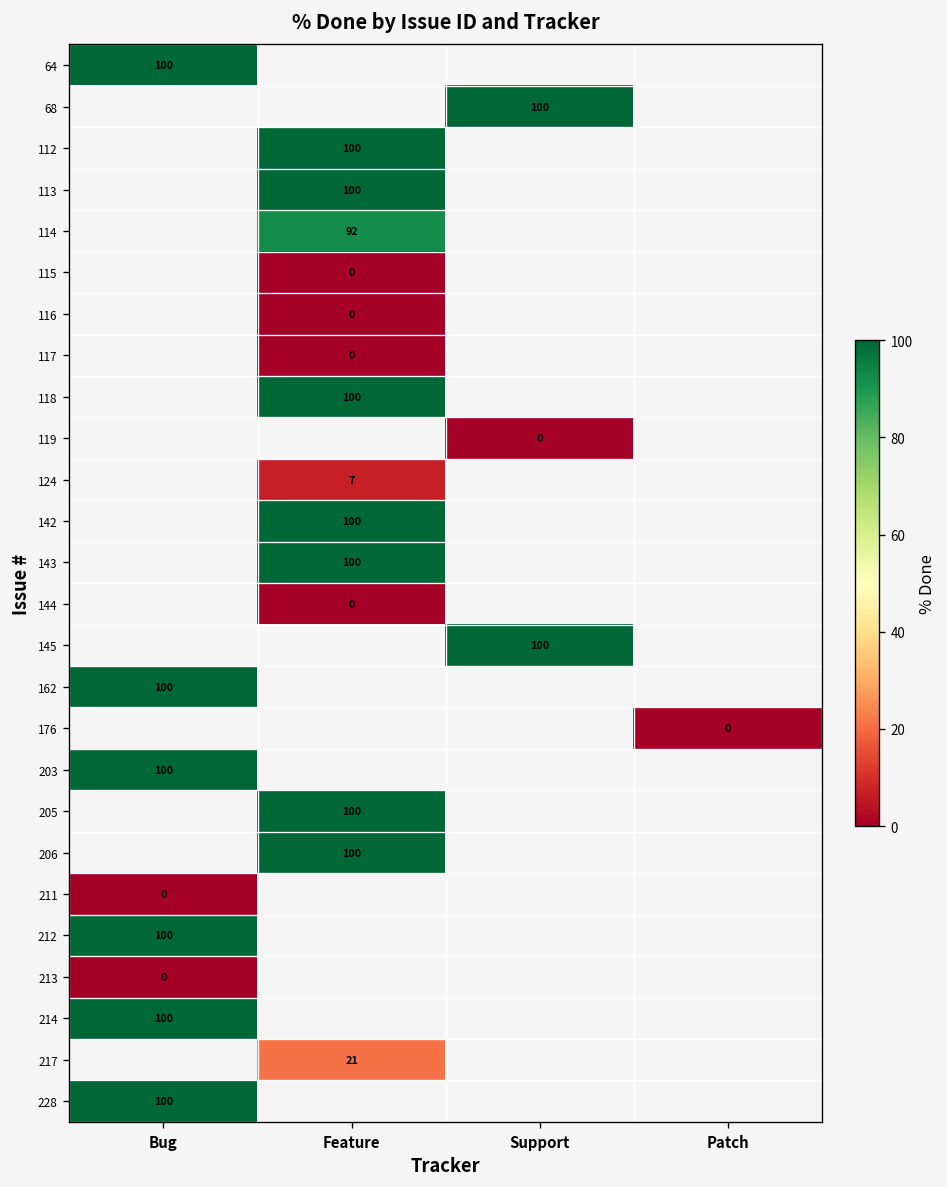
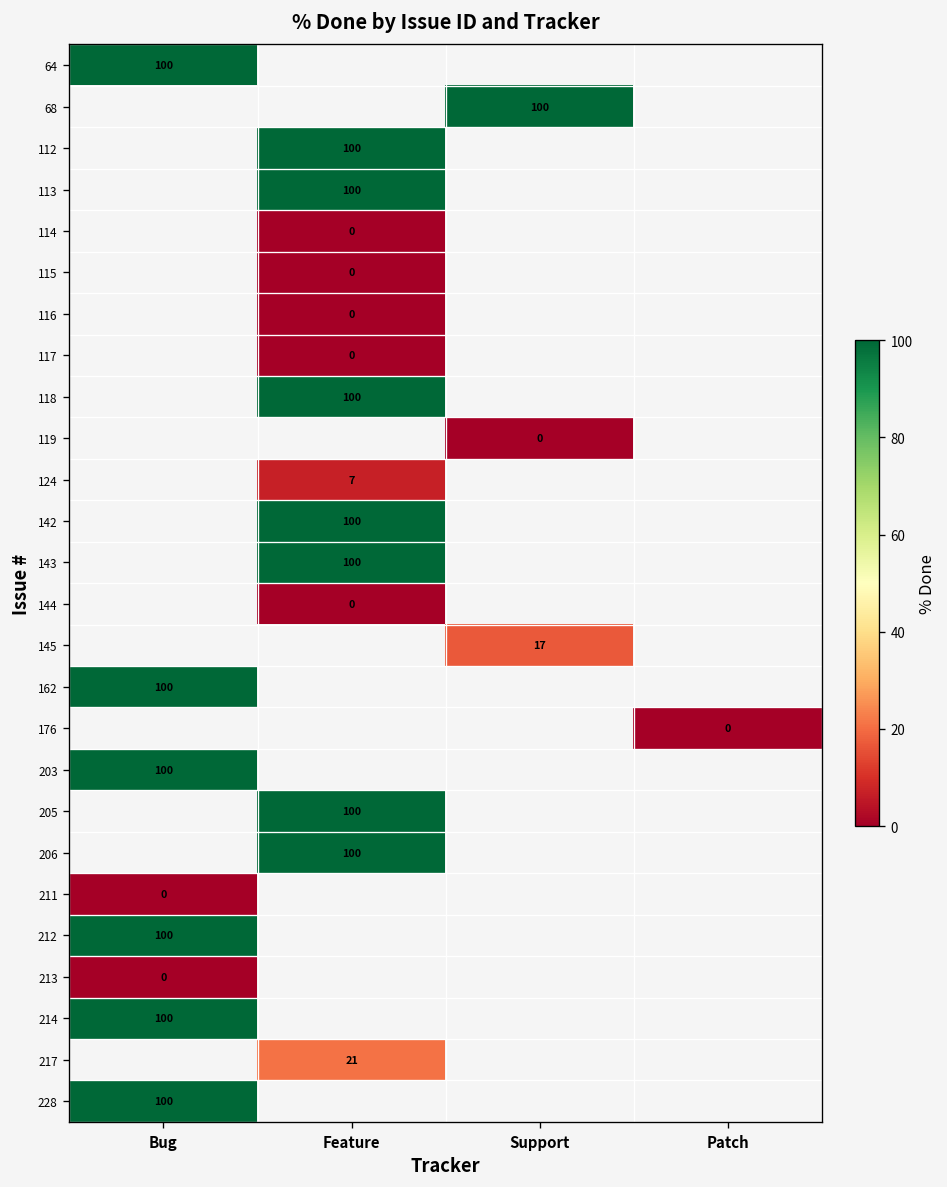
114, Feature: 92 -> 0
145, Support: 100 -> 17
